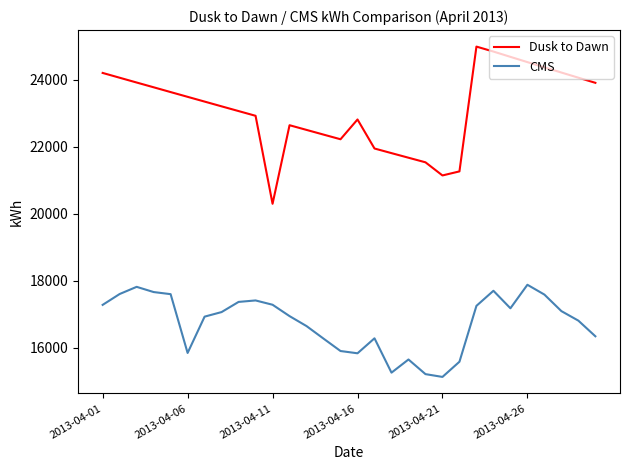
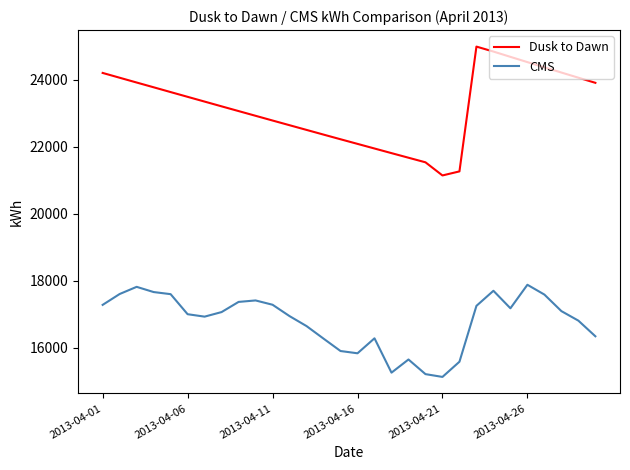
CMS, 2013-04-06: 15800 -> 17000
Dusk to Dawn, 2013-04-11: 20300 -> 22800
Dusk to Dawn, 2013-04-16: 22800 -> 22100
